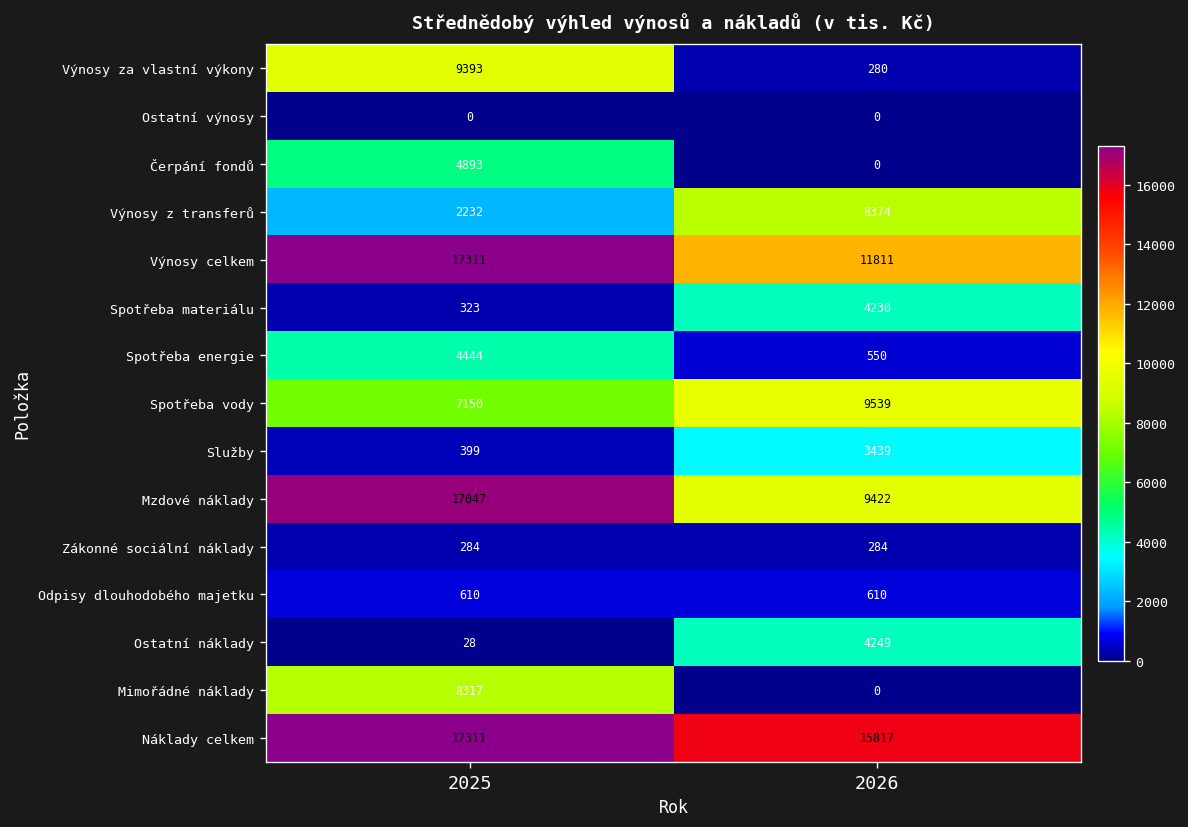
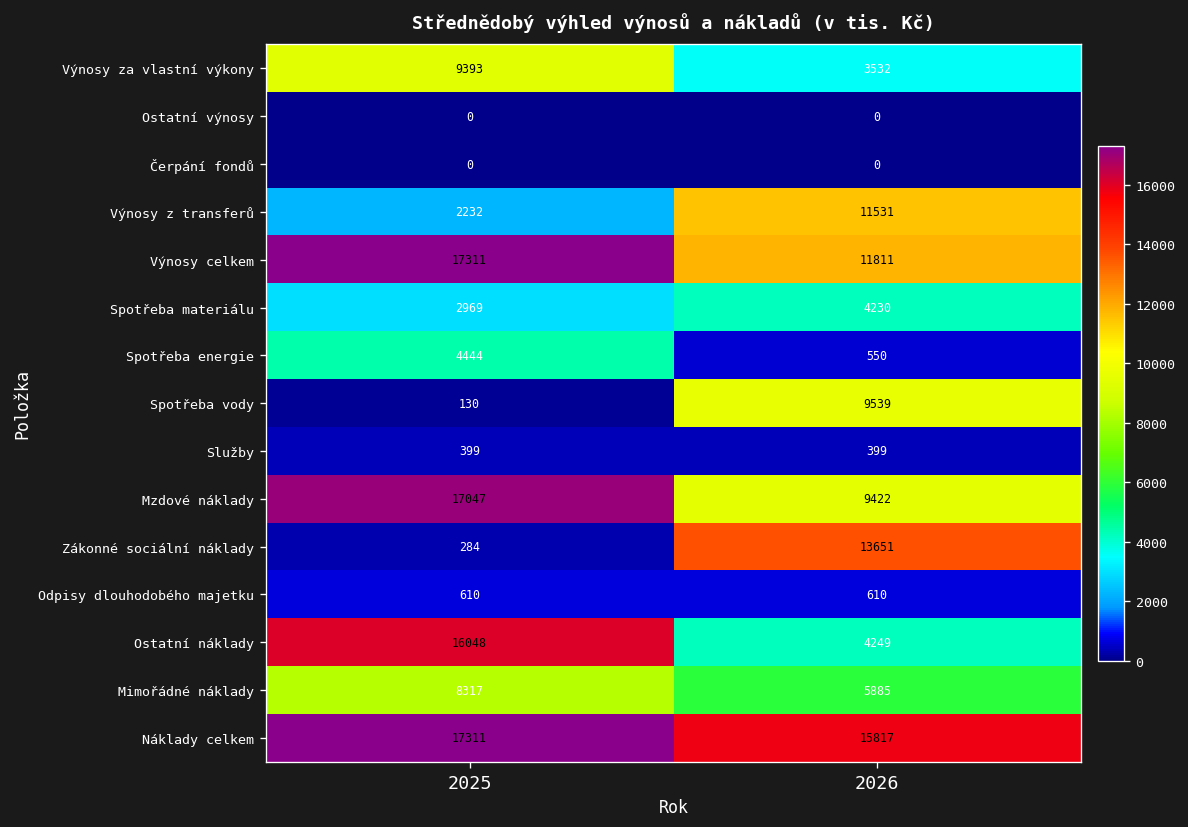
Výnosy za vlastní výkony, 2026: 280 -> 3532
Čerpání fondů, 2025: 4893 -> 0
Výnosy z transferů, 2026: 8374 -> 11531
Spotřeba materiálu, 2025: 323 -> 2969
Spotřeba vody, 2025: 7150 -> 130
Služby, 2026: 3439 -> 399
Zákonné sociální náklady, 2026: 284 -> 13651
Ostatní náklady, 2025: 28 -> 16048
Mimořádné náklady, 2026: 0 -> 5885
